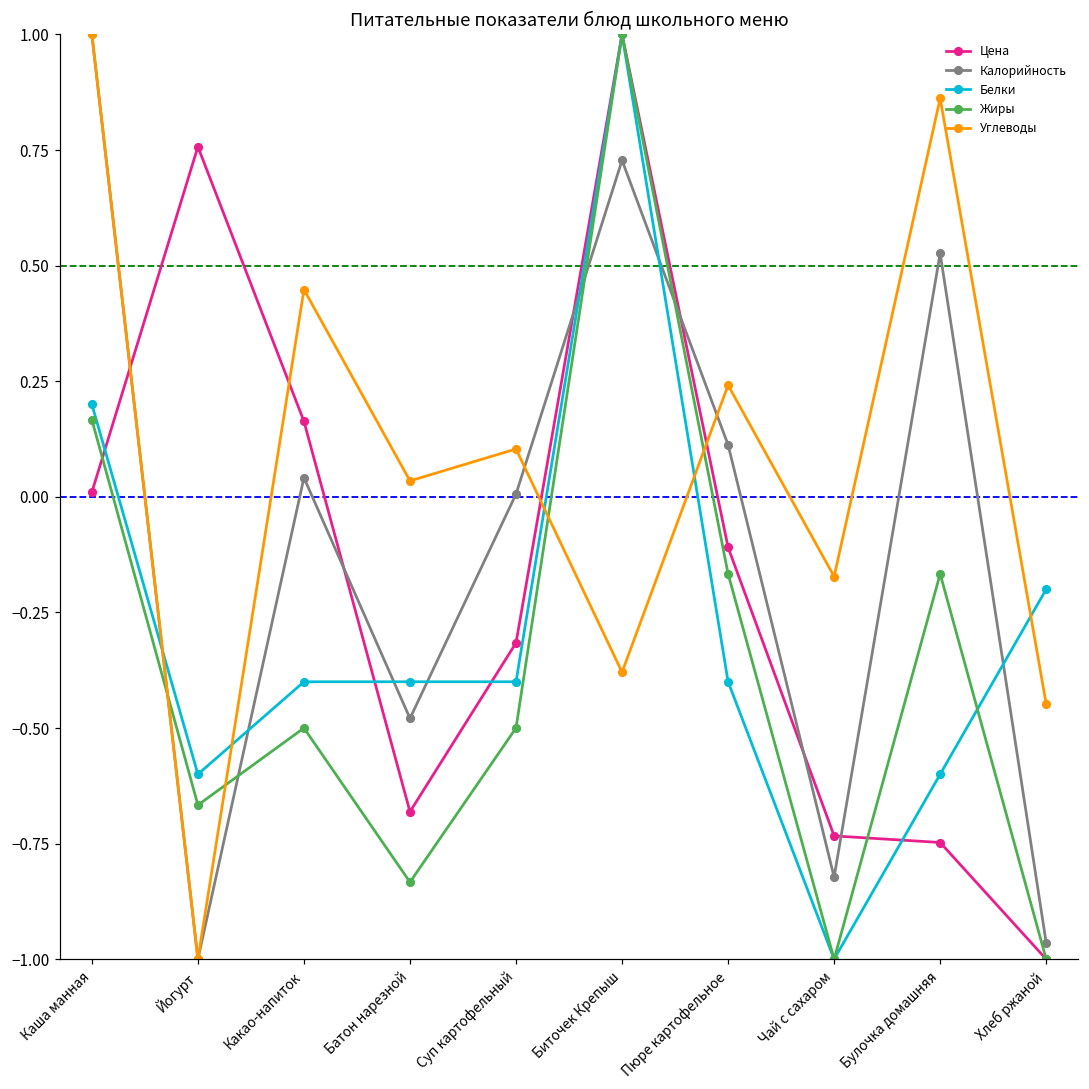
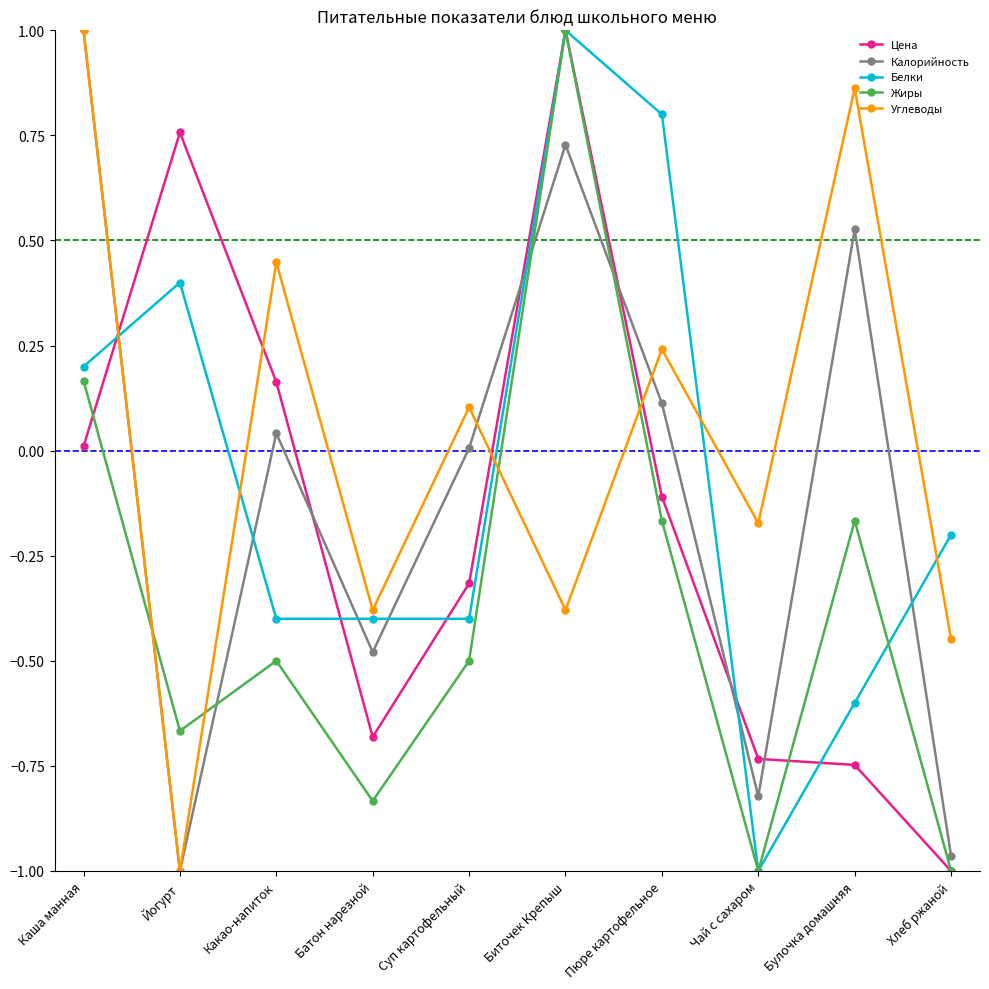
Белки, Йогурт: -0.60 -> 0.40
Углеводы, Батон нарезной: 0.03 -> -0.38
Белки, Пюре картофельное: -0.40 -> 0.80
